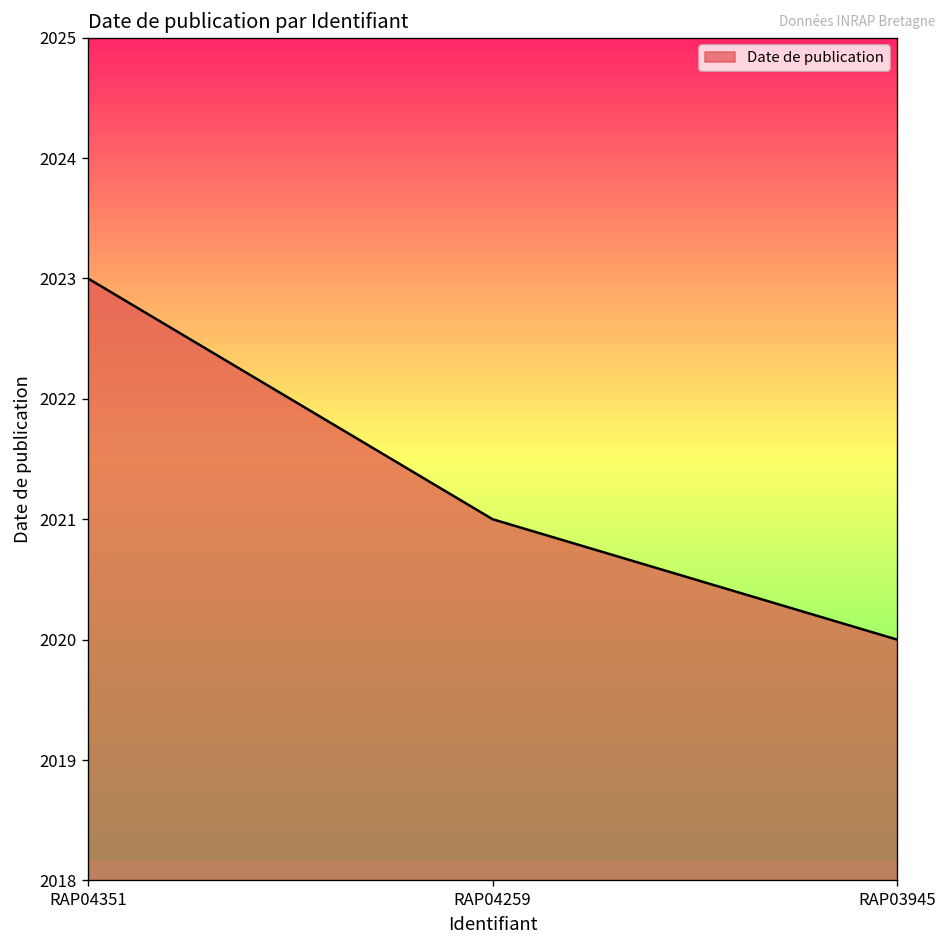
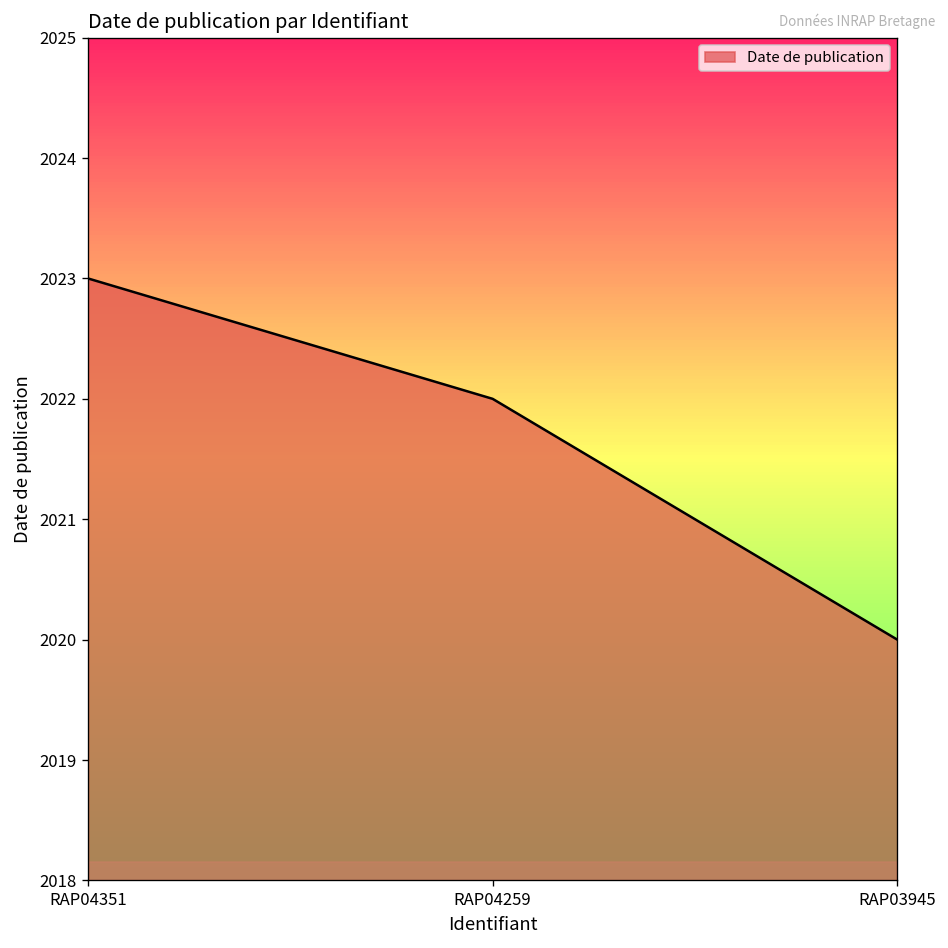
RAP04259: 2021 -> 2022
